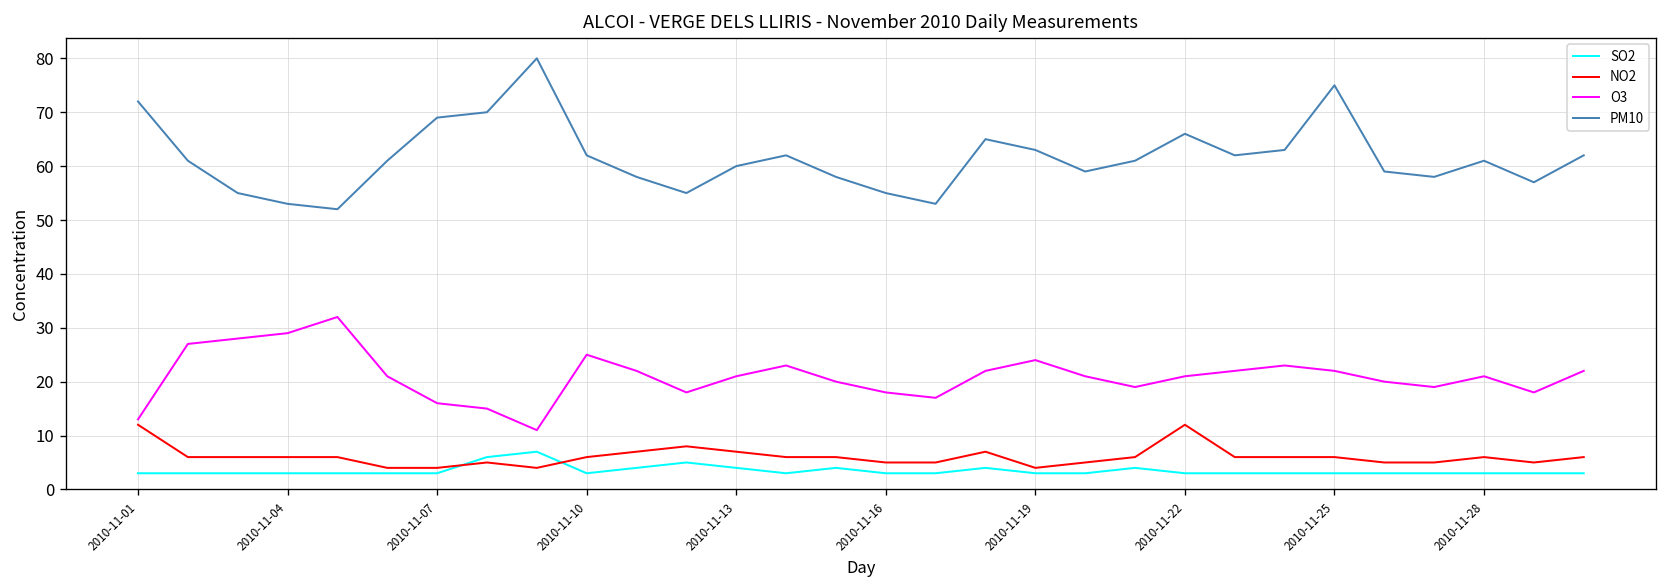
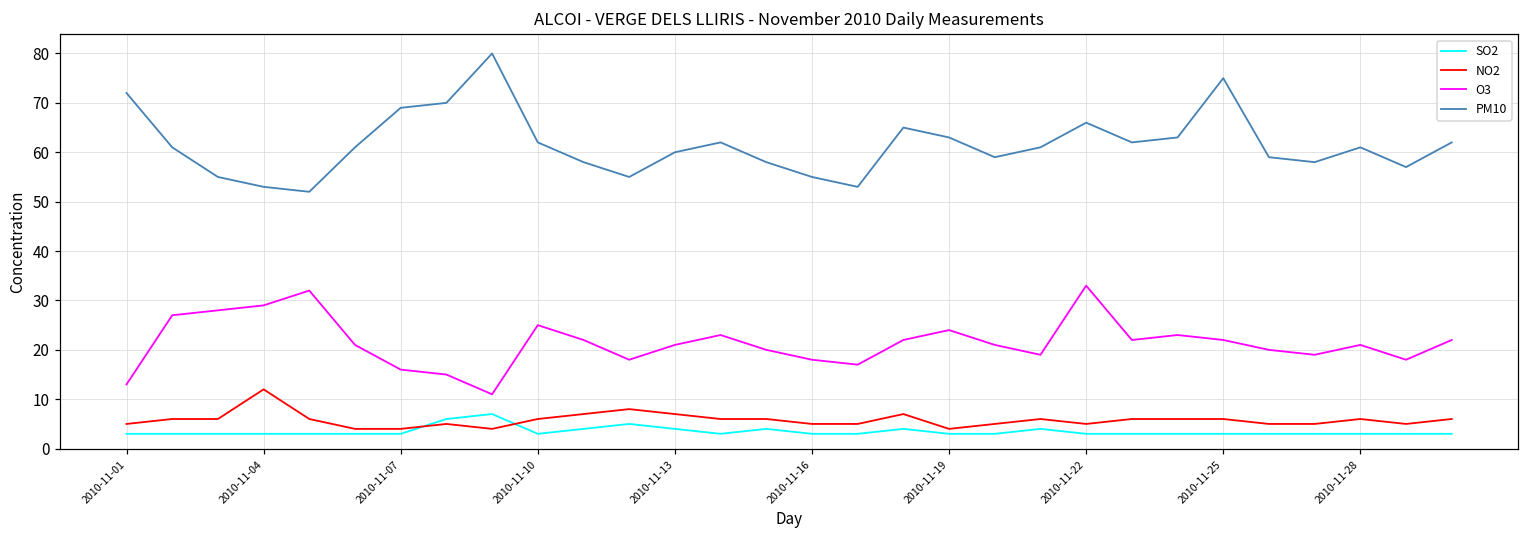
NO2, 2010-11-01: 12 -> 5
NO2, 2010-11-04: 6 -> 12
NO2, 2010-11-22: 12 -> 5
O3, 2010-11-22: 21 -> 33
